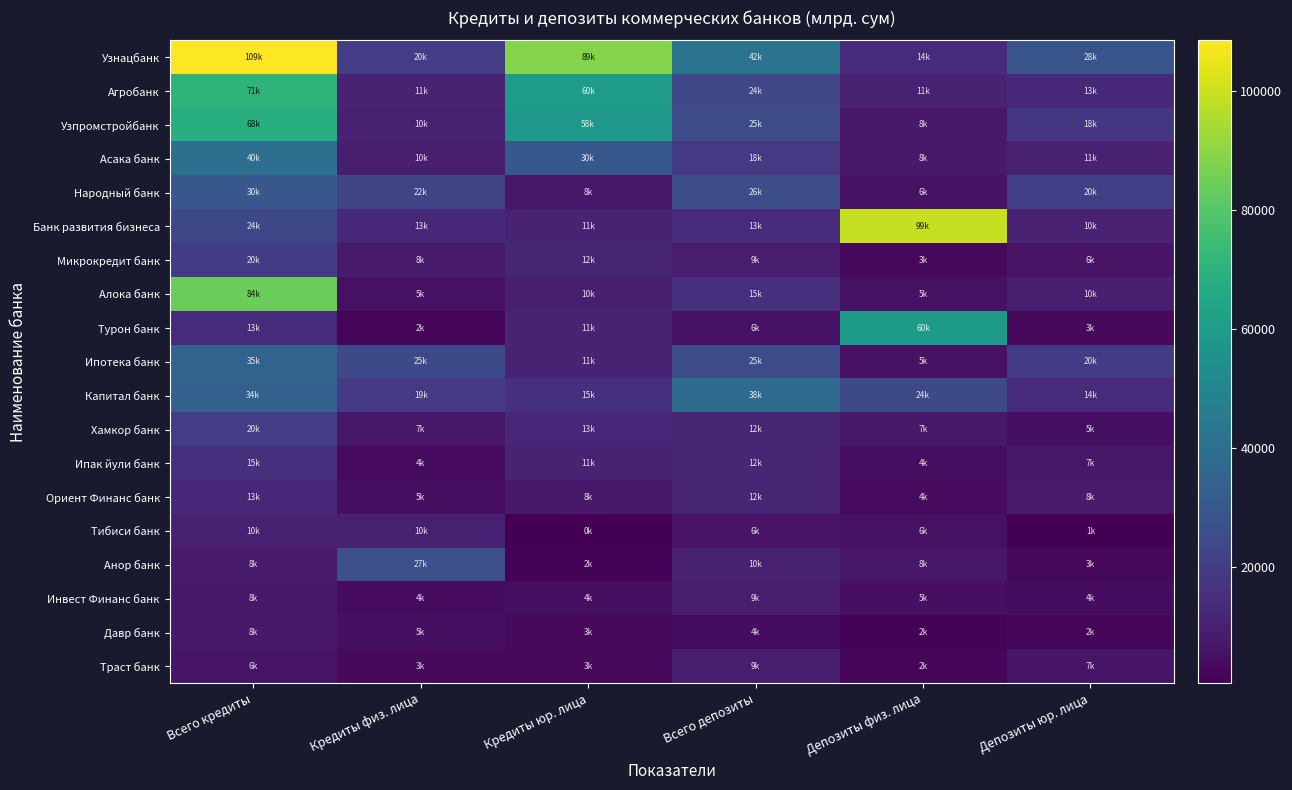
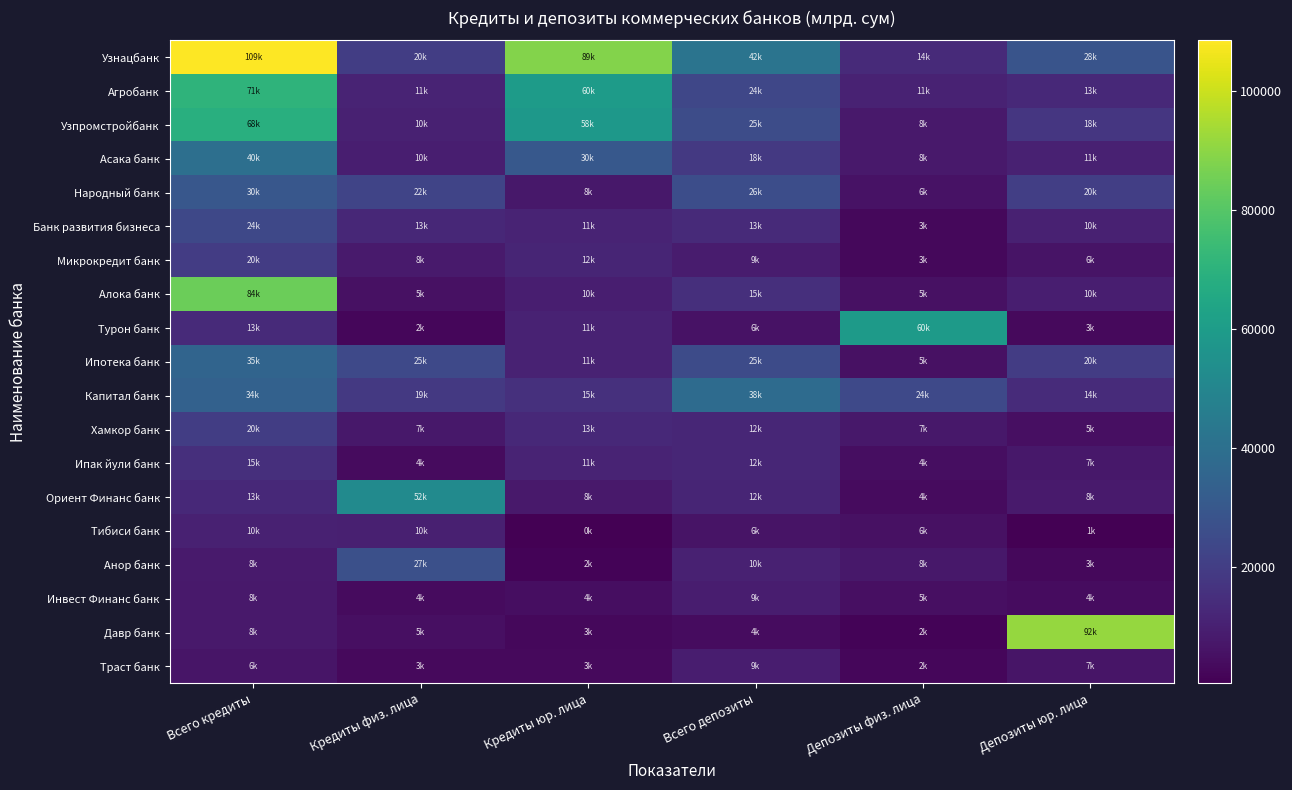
Банк развития бизнеса, Депозиты физ. лица: 99k -> 3k
Ориент Финанс банк, Кредиты физ. лица: 5k -> 52k
Давр банк, Депозиты юр. лица: 2k -> 92k
